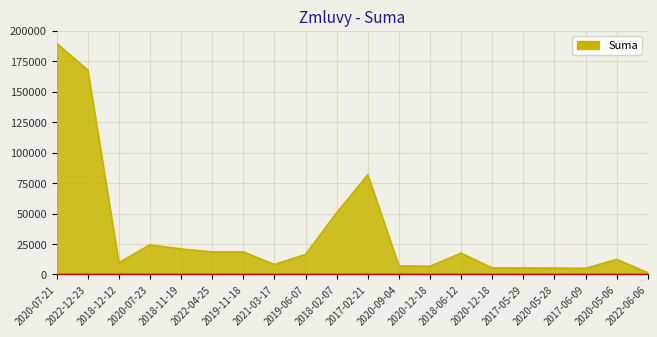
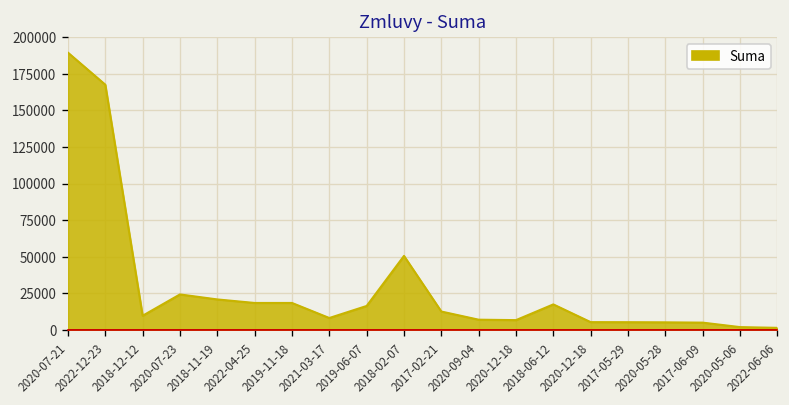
2017-02-21: 82000 -> 13000
2020-05-06: 12000 -> 2000
